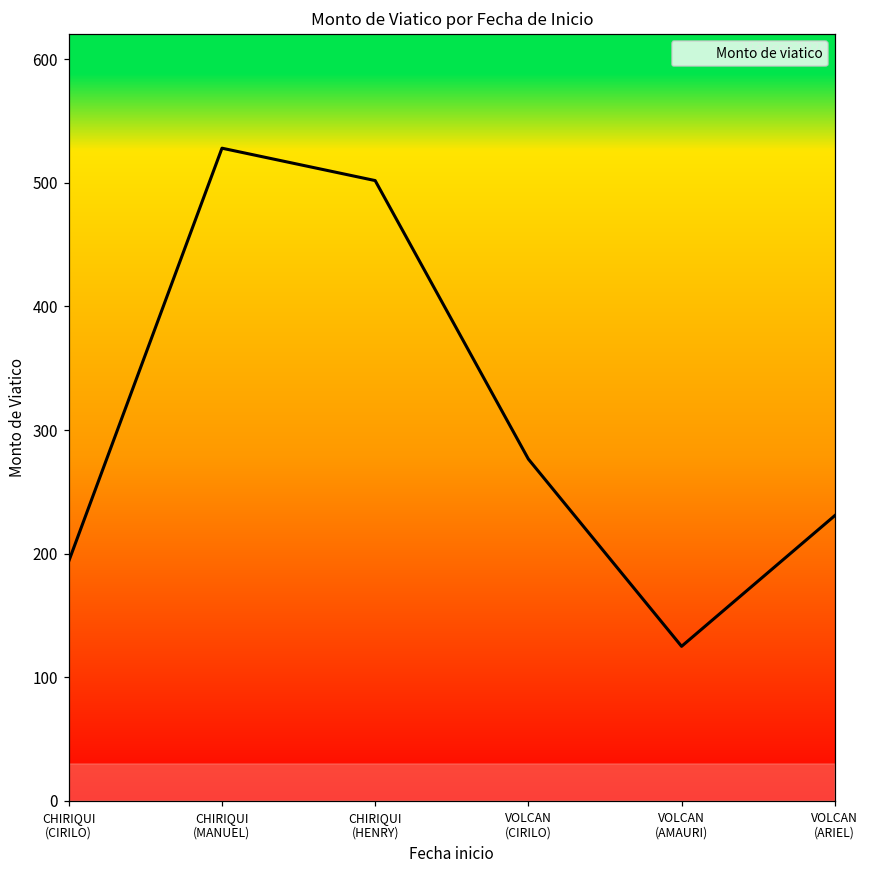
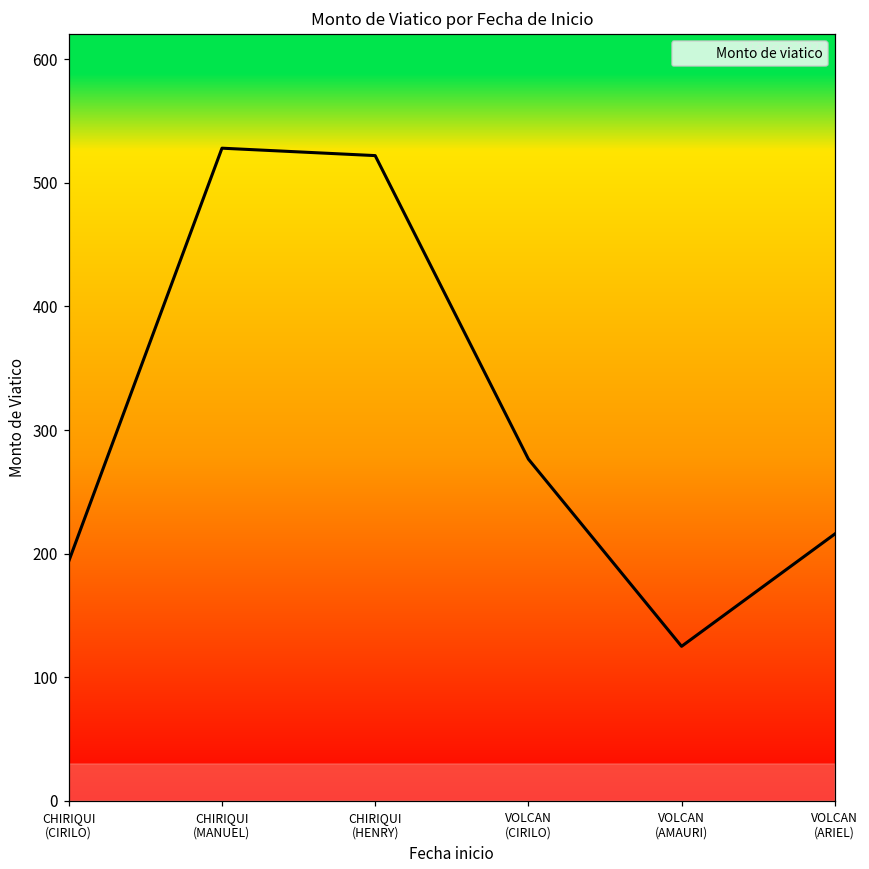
CHIRIQUI (HENRY): 502 -> 522
VOLCAN (ARIEL): 231 -> 216
